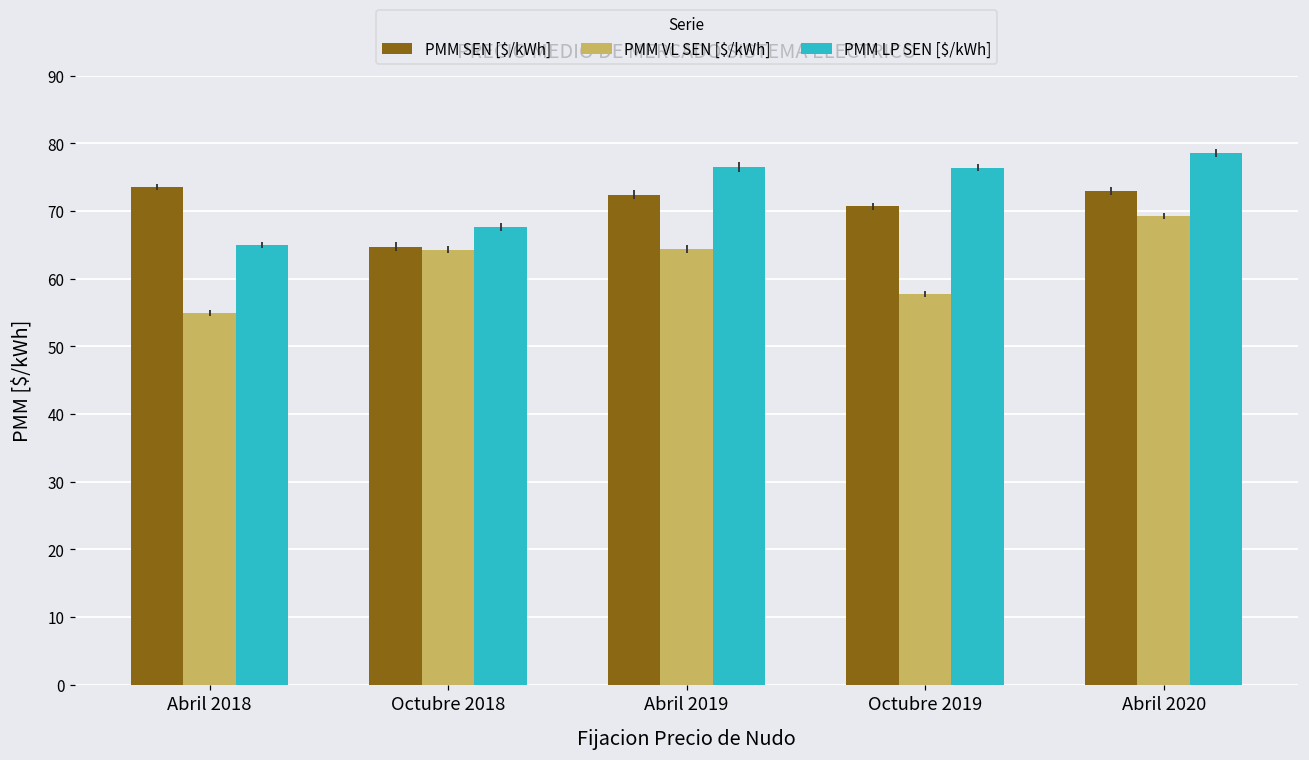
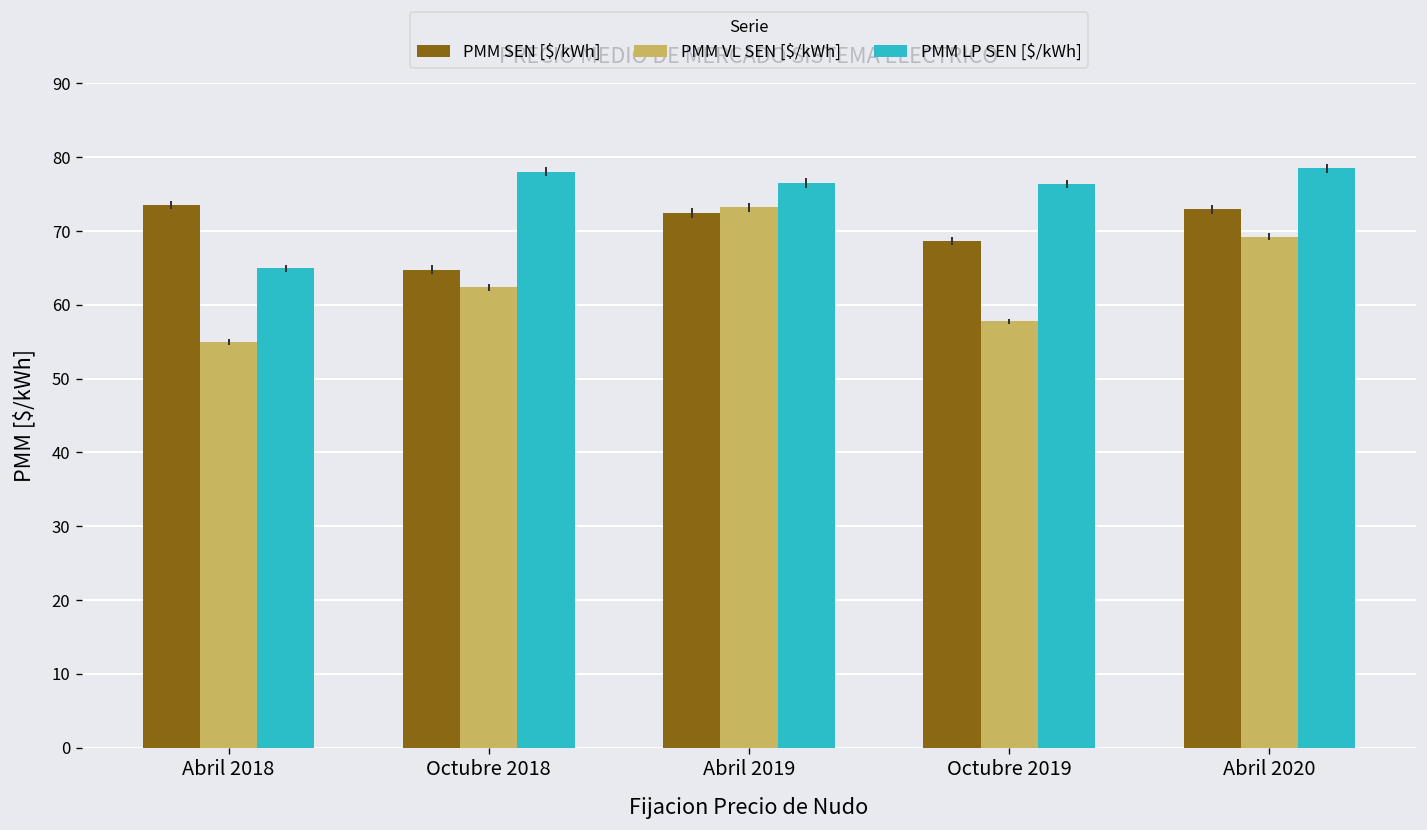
PMM VL SEN [$/kWh], Octubre 2018: 64 -> 62
PMM LP SEN [$/kWh], Octubre 2018: 68 -> 78
PMM VL SEN [$/kWh], Abril 2019: 64 -> 73
PMM SEN [$/kWh], Octubre 2019: 71 -> 69
